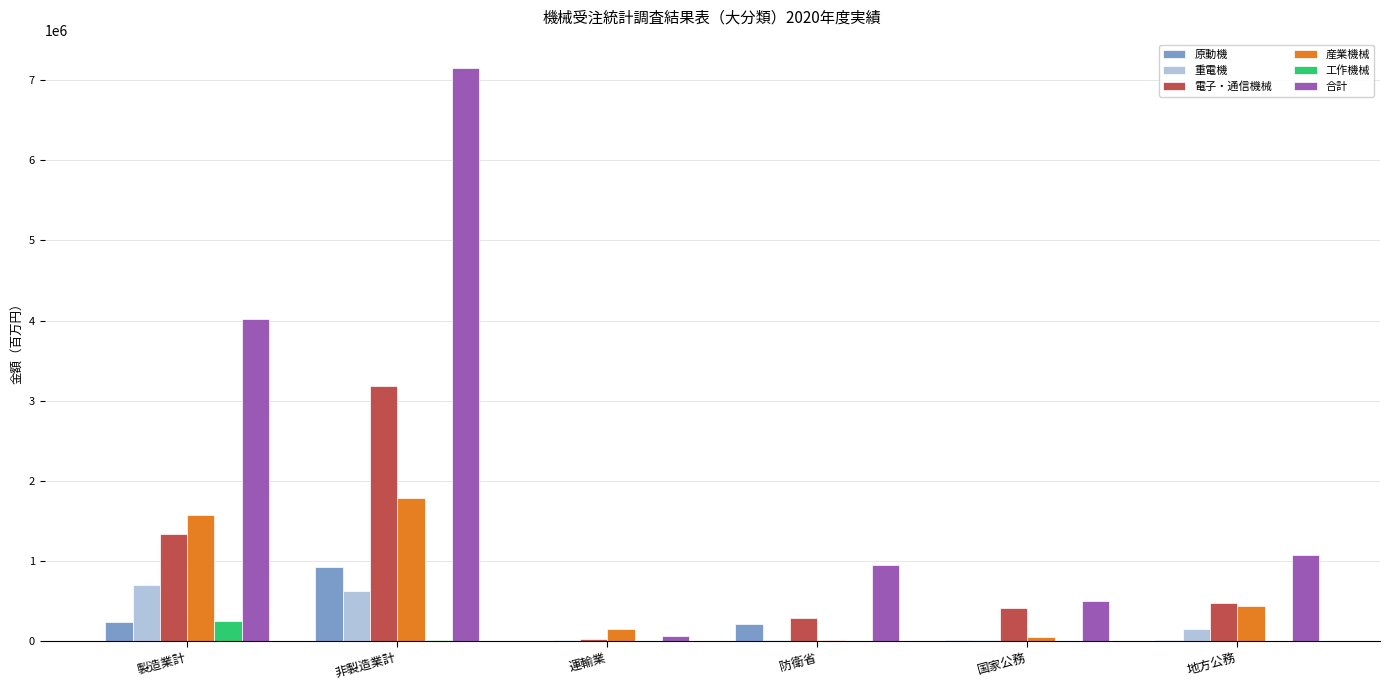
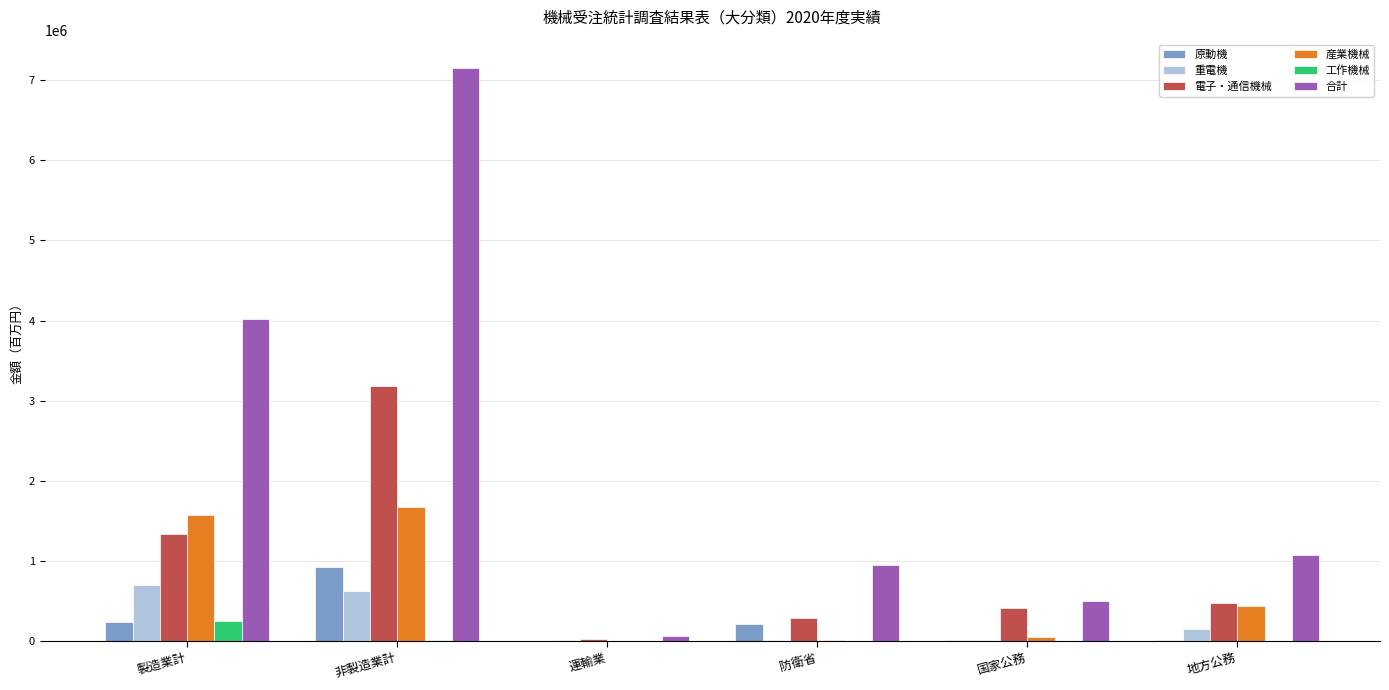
産業機械, 非製造業計: 1800000 -> 1700000
産業機械, 運輸業: 100000 -> 0
